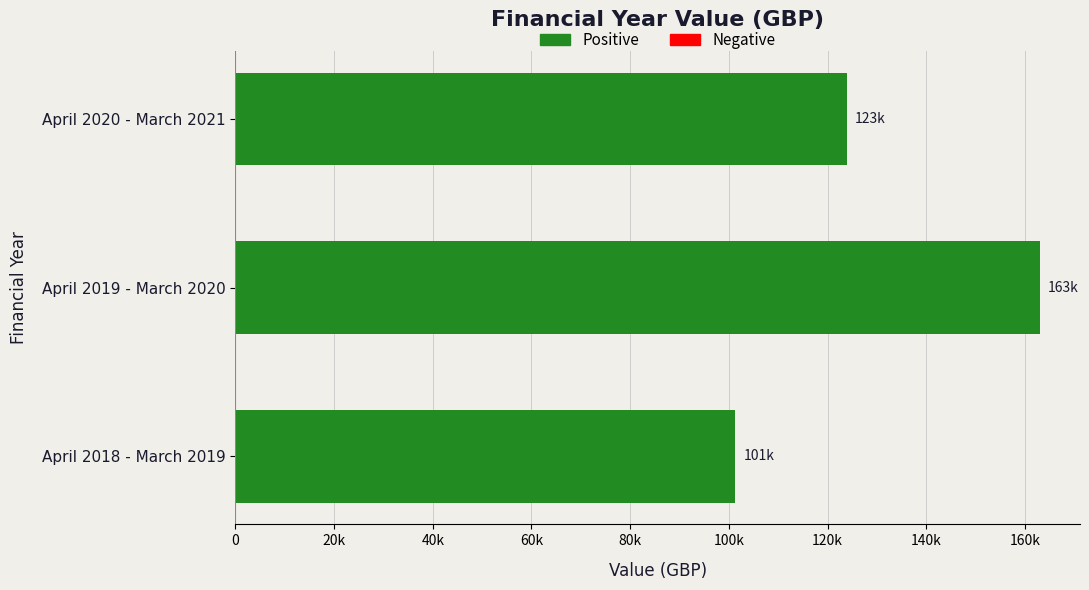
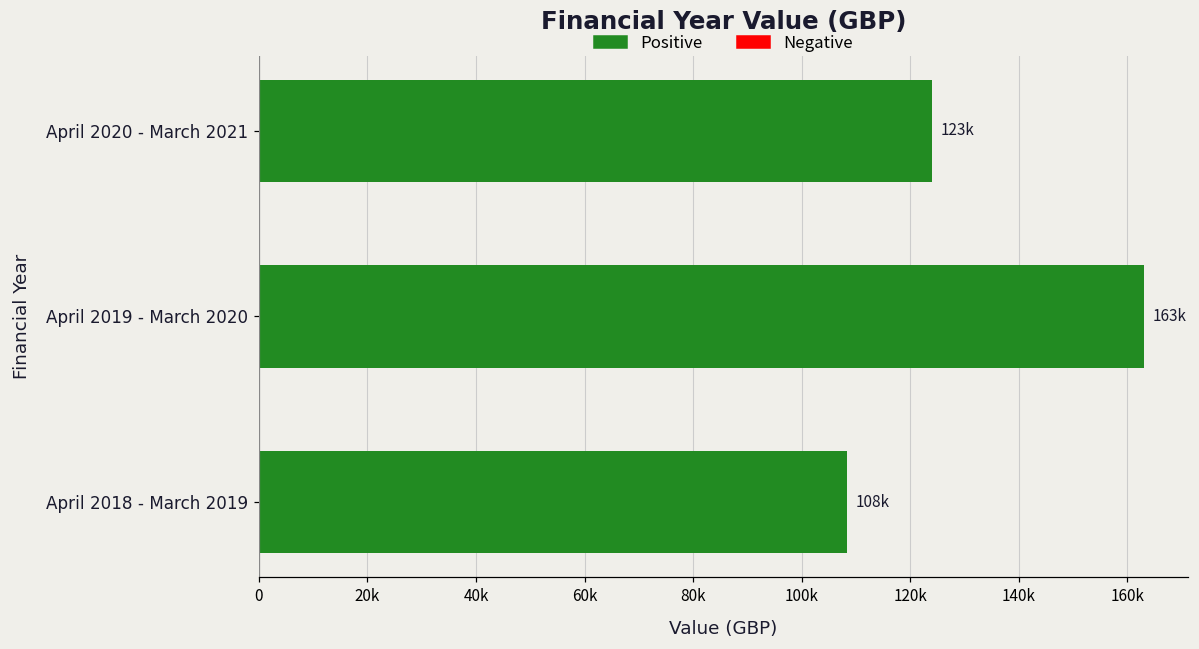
Positive, April 2018 - March 2019: 101k -> 108k
